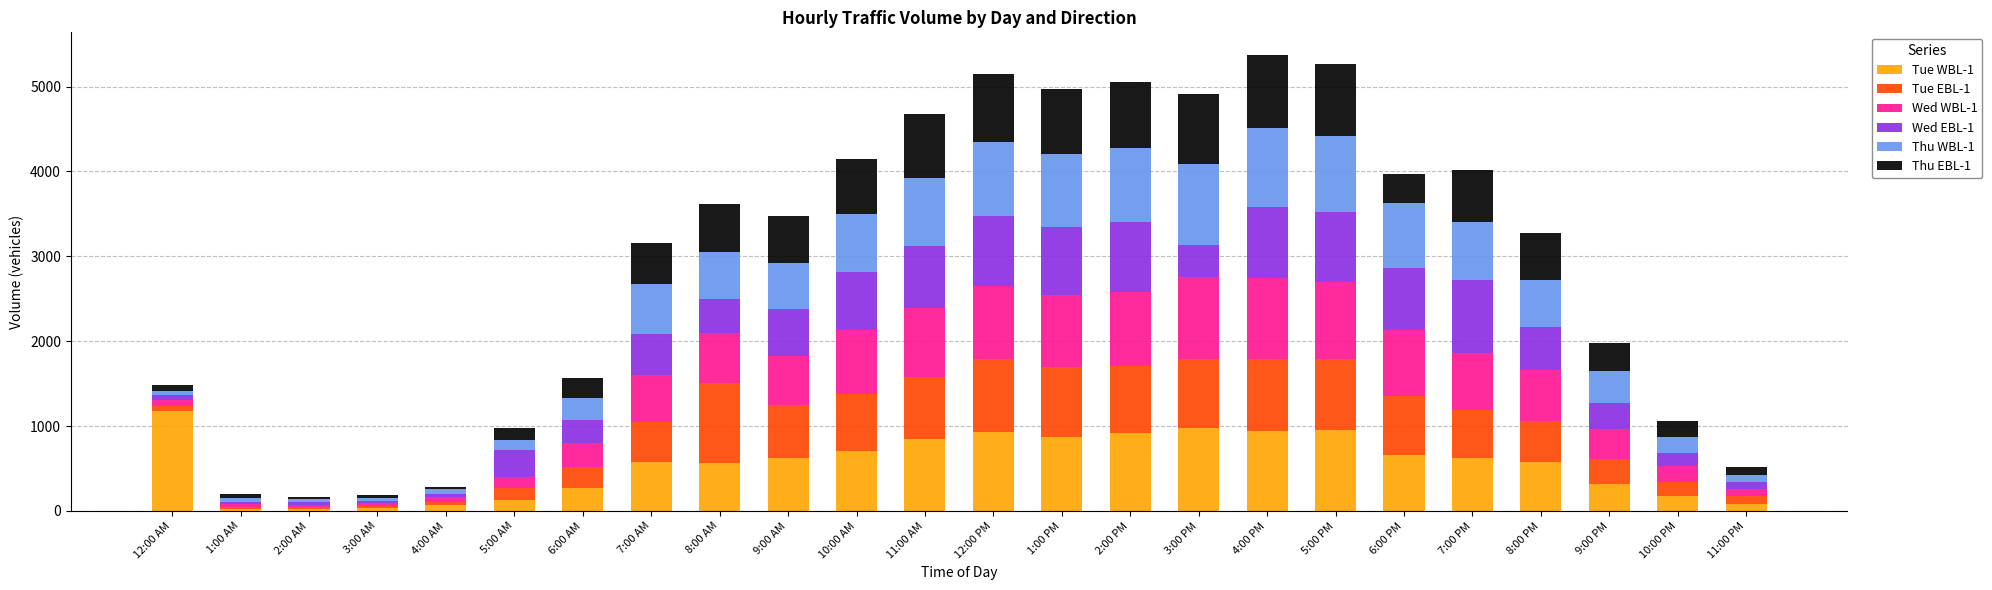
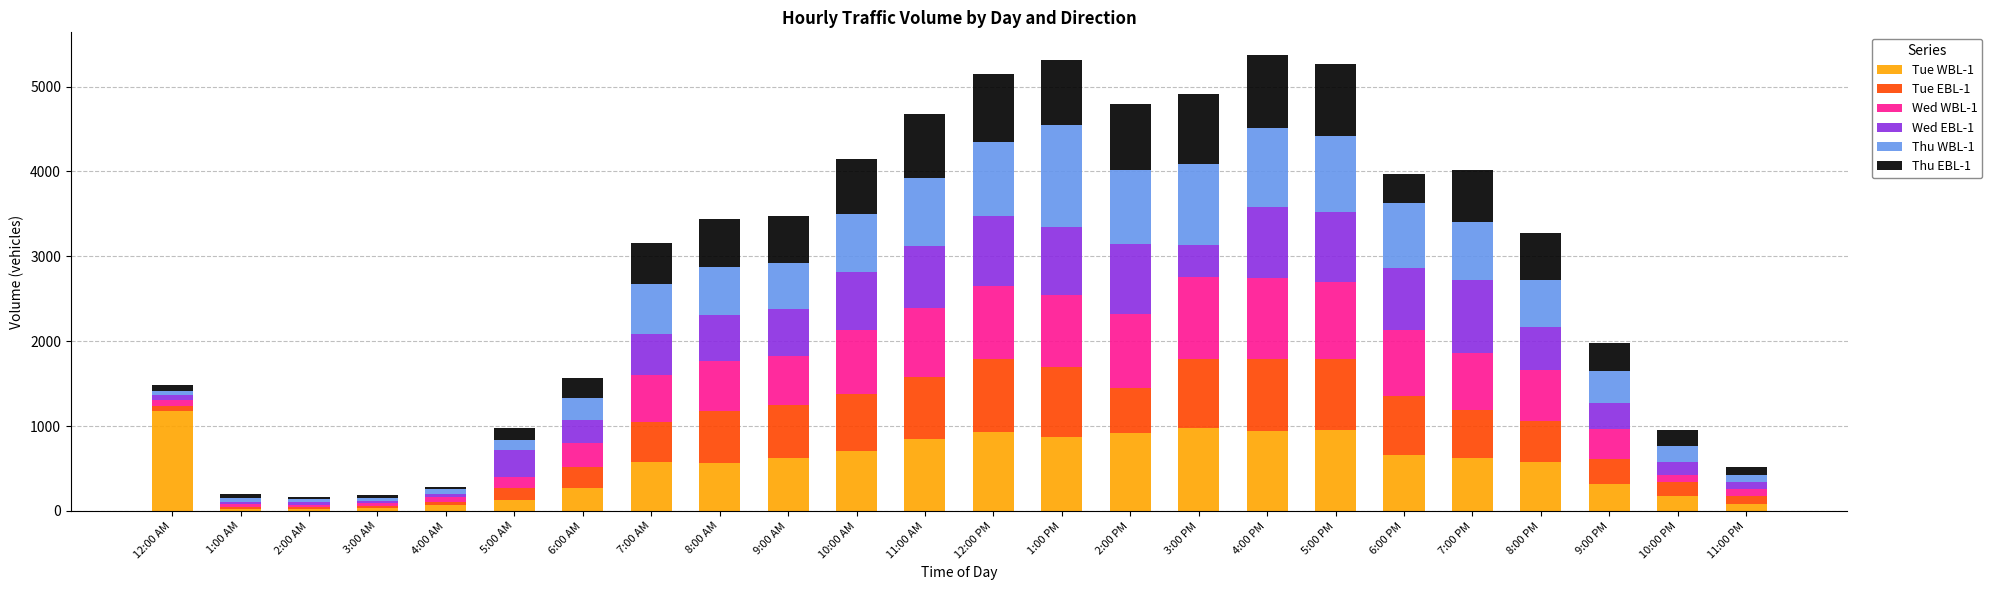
Tue EBL-1, 8:00 AM: 900 -> 600
Wed EBL-1, 8:00 AM: 400 -> 500
Thu WBL-1, 1:00 PM: 900 -> 1200
Tue EBL-1, 2:00 PM: 800 -> 500
Wed WBL-1, 10:00 PM: 200 -> 100
